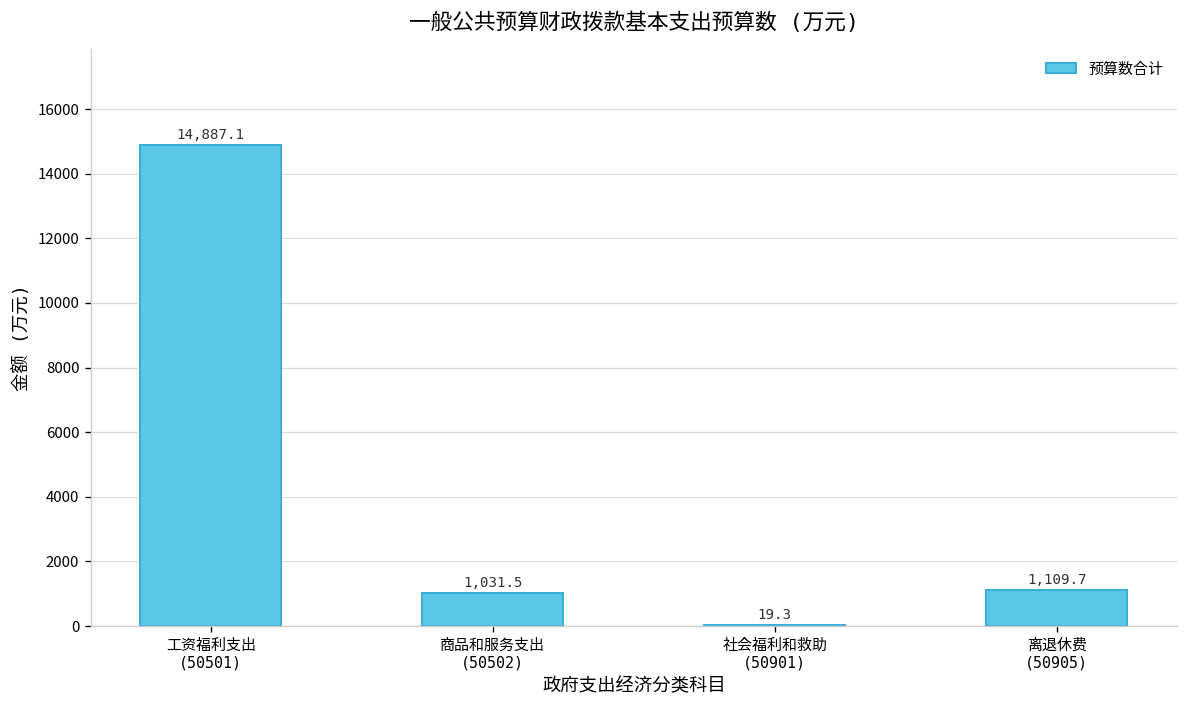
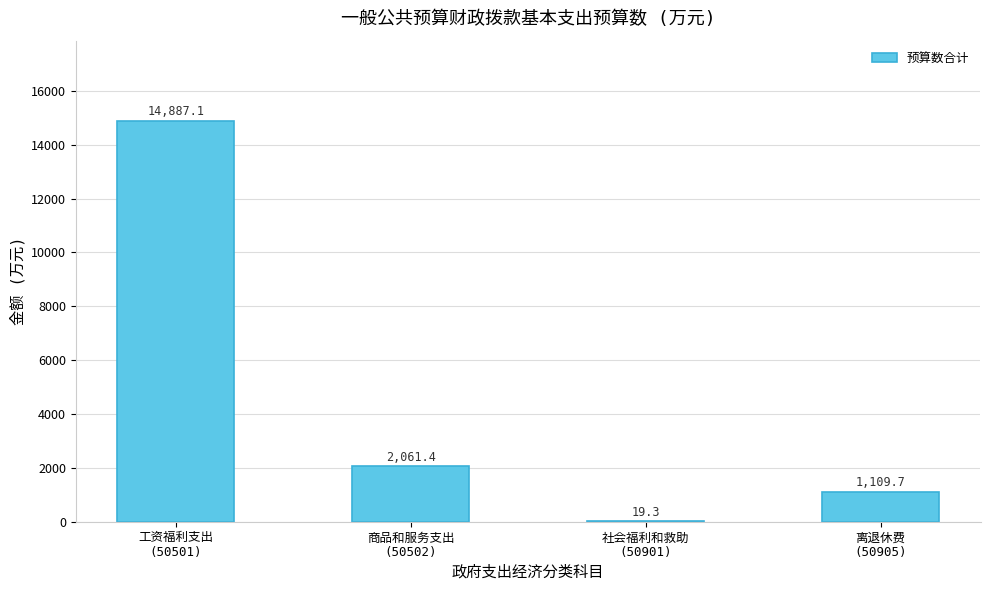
商品和服务支出 (50502): 1,031.5 -> 2,061.4
